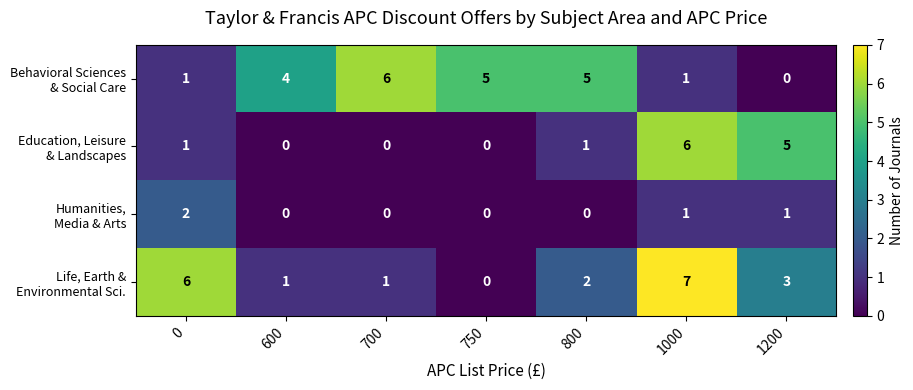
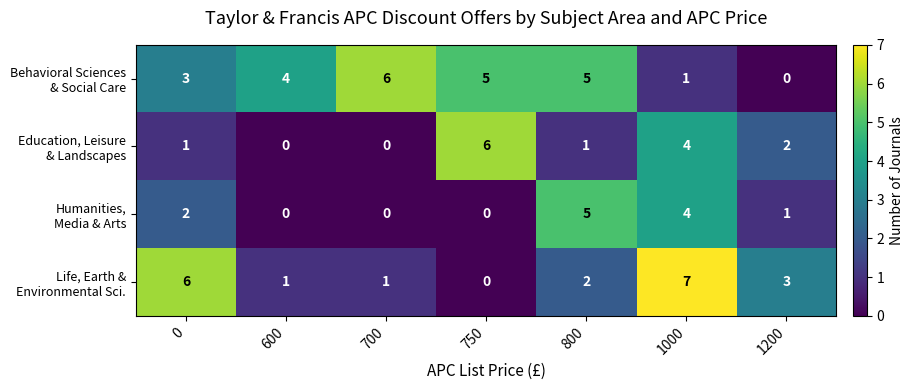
Behavioral Sciences & Social Care, 0: 1 -> 3
Education, Leisure & Landscapes, 750: 0 -> 6
Education, Leisure & Landscapes, 1000: 6 -> 4
Education, Leisure & Landscapes, 1200: 5 -> 2
Humanities, Media & Arts, 800: 0 -> 5
Humanities, Media & Arts, 1000: 1 -> 4
